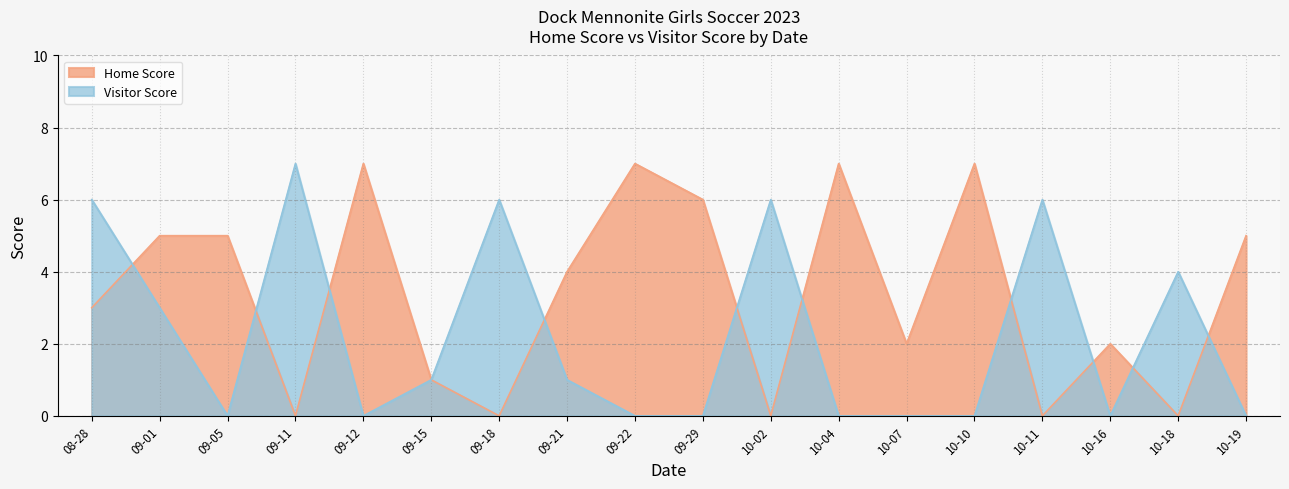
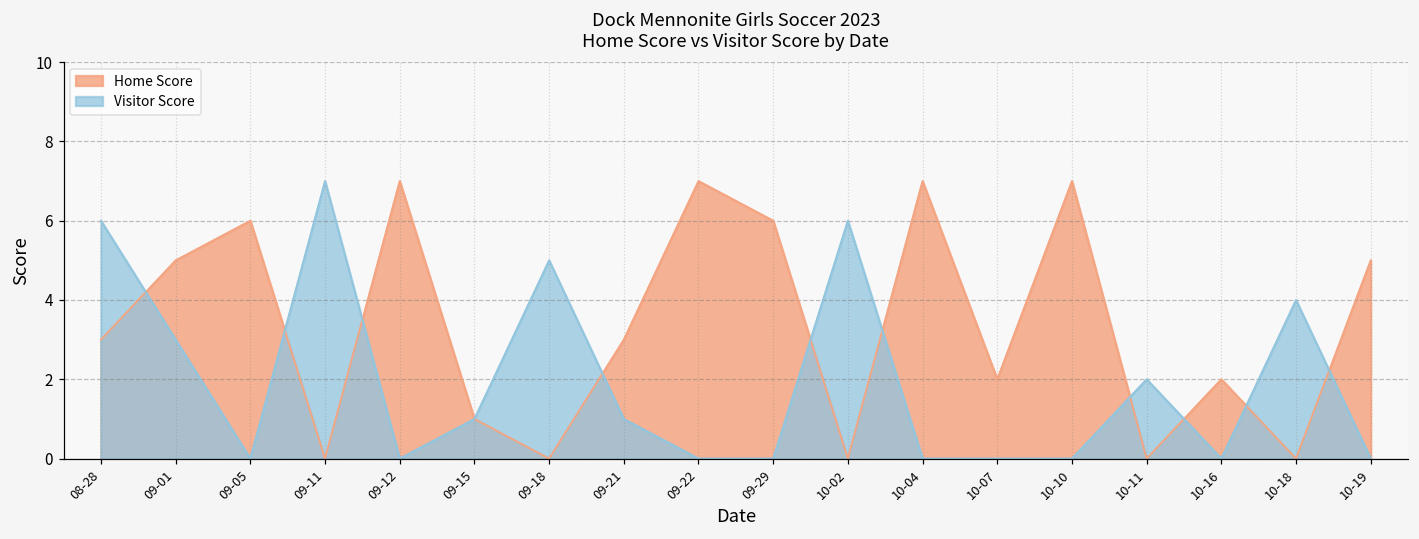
Home Score, 09-05: 5 -> 6
Visitor Score, 09-18: 6 -> 5
Home Score, 09-21: 4 -> 3
Visitor Score, 10-11: 6 -> 2
